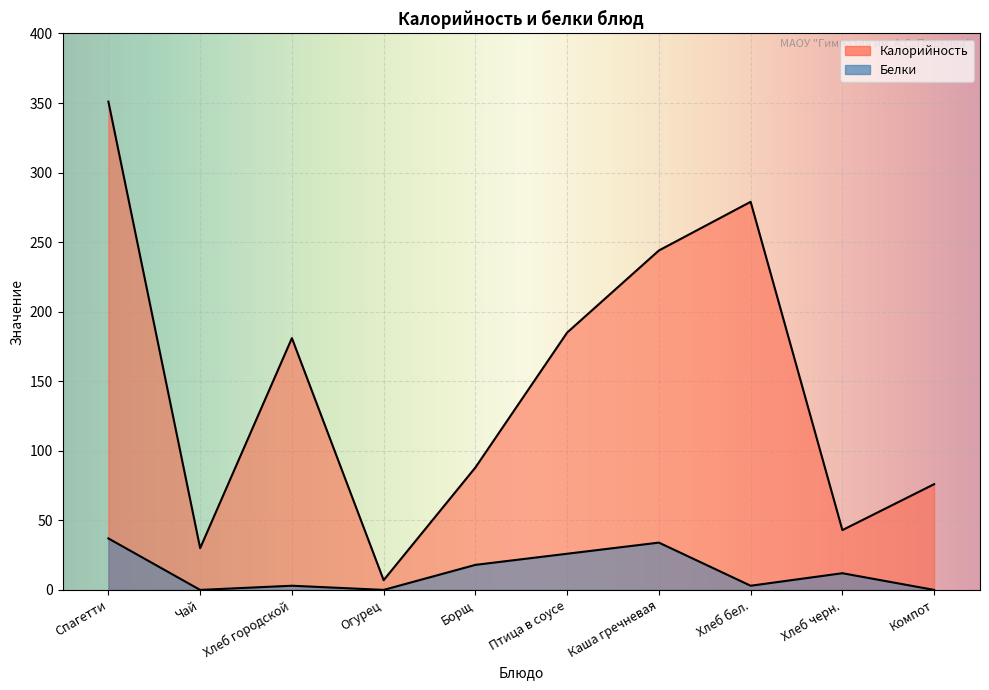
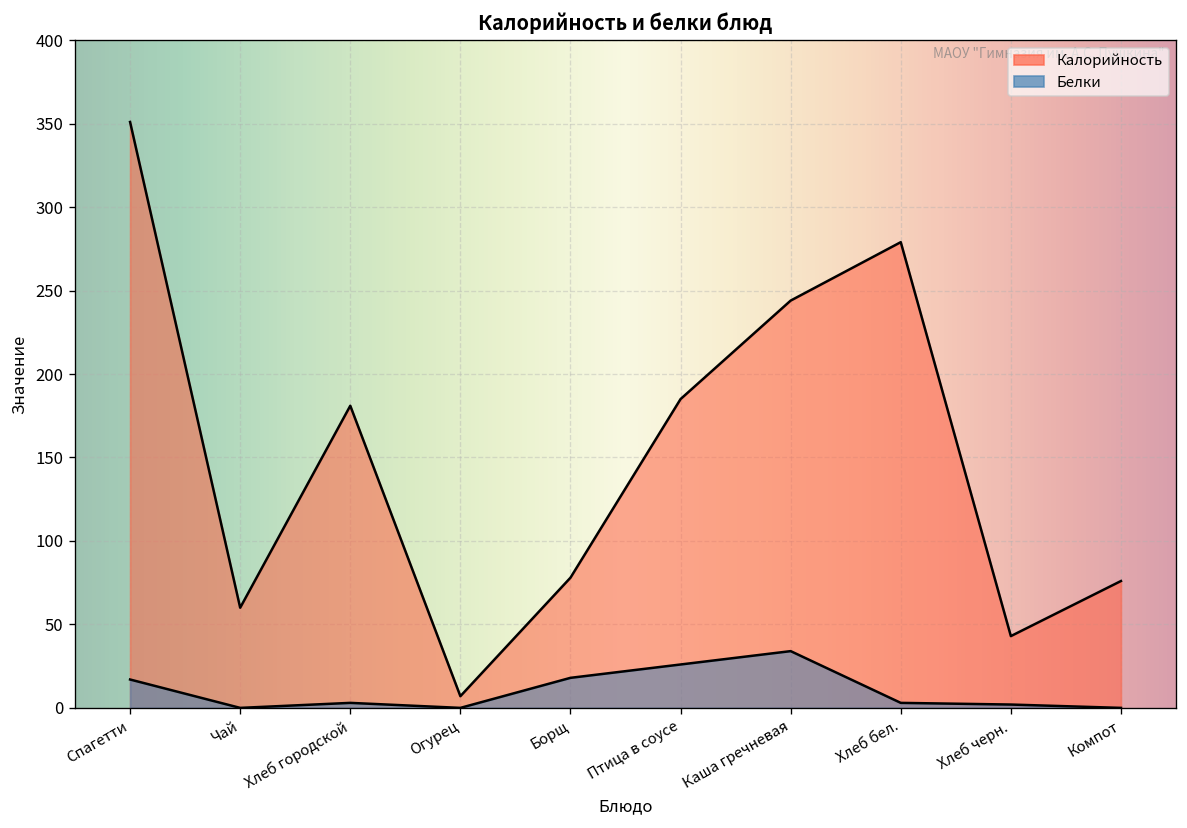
Белки, Спагетти: 37 -> 17
Калорийность, Чай: 30 -> 60
Калорийность, Борщ: 88 -> 78
Белки, Хлеб черн.: 12 -> 2
